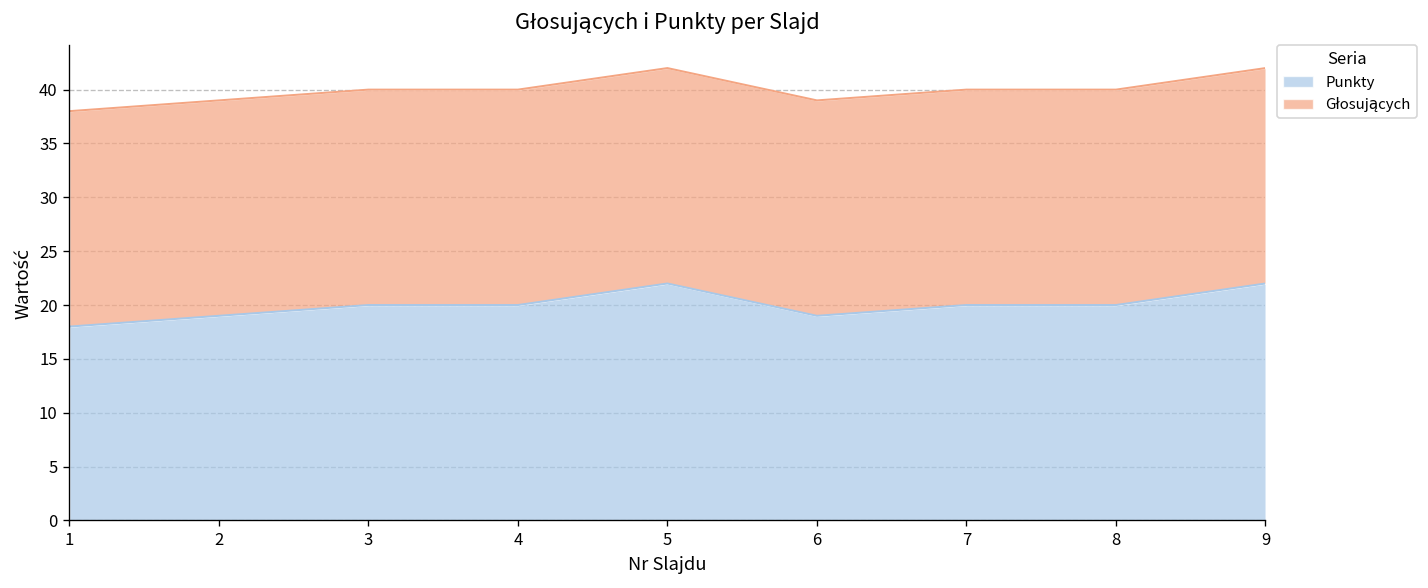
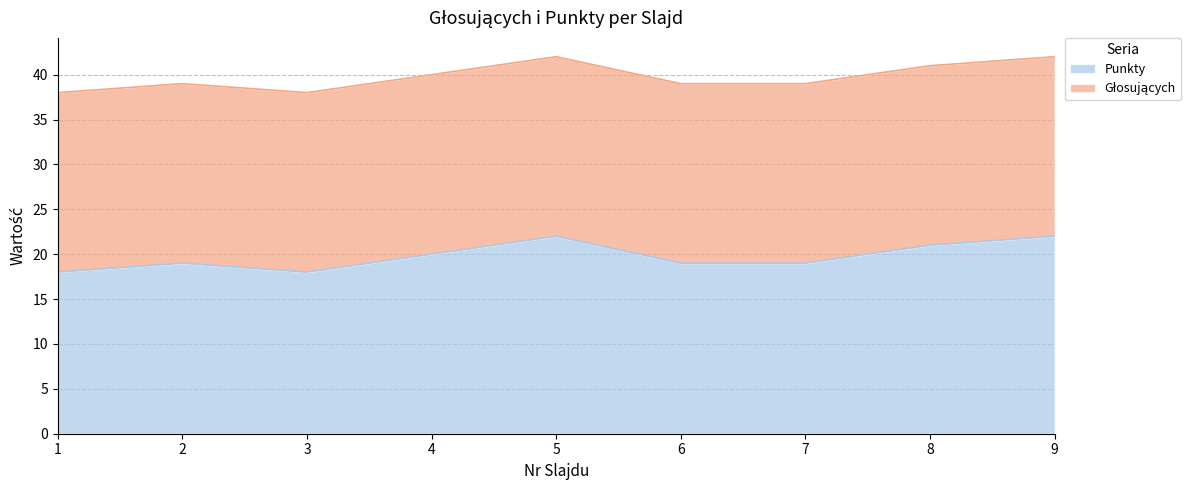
Punkty, 3: 20 -> 18
Punkty, 7: 20 -> 19
Punkty, 8: 20 -> 21
